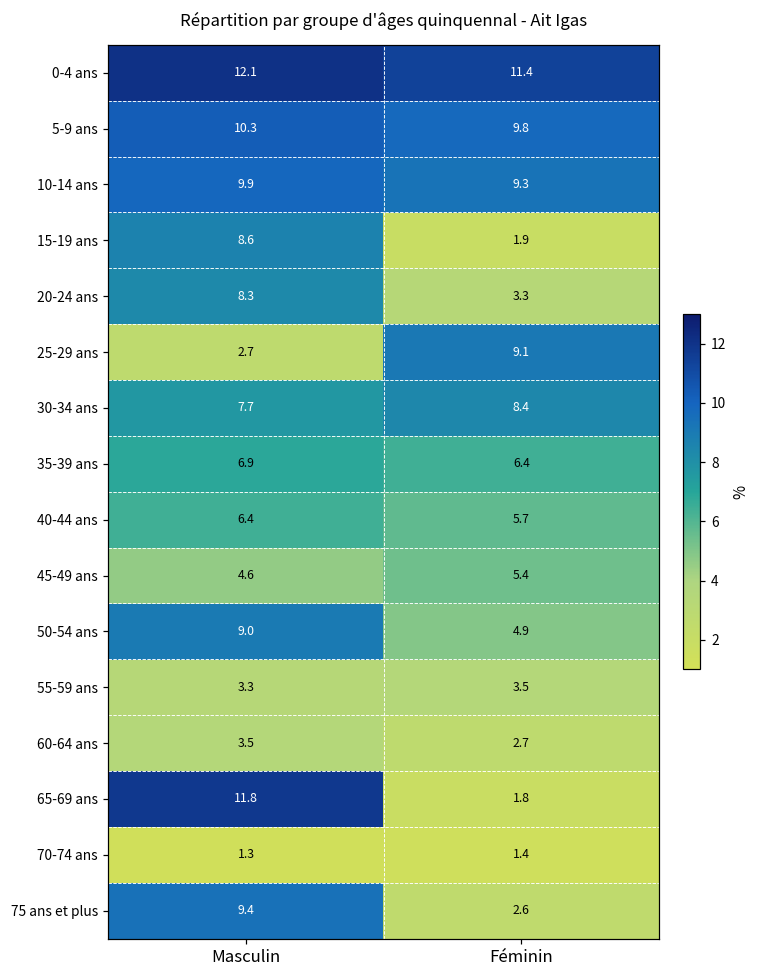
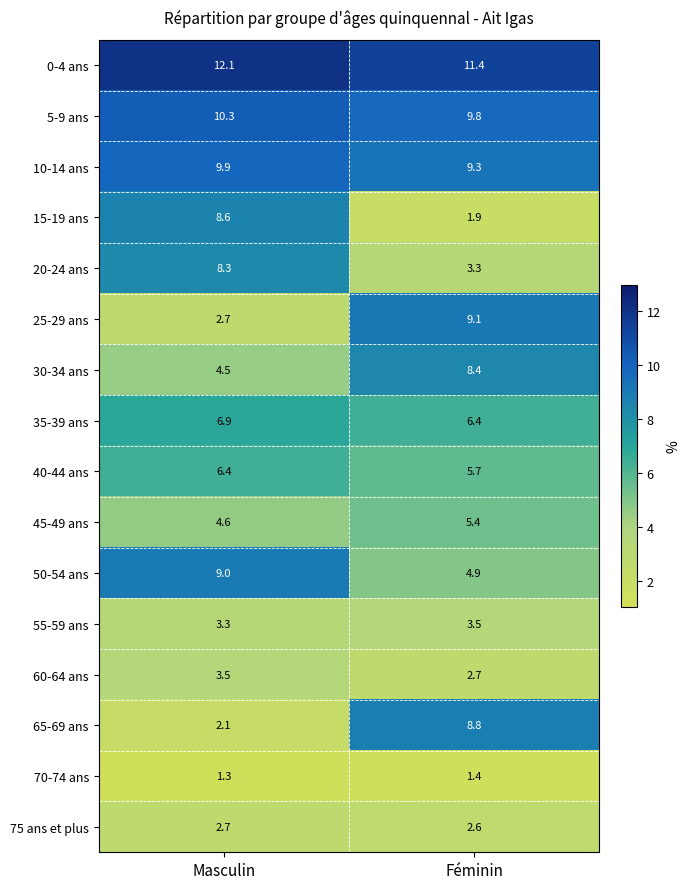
30-34 ans, Masculin: 7.7 -> 4.5
65-69 ans, Masculin: 11.8 -> 2.1
65-69 ans, Féminin: 1.8 -> 8.8
75 ans et plus, Masculin: 9.4 -> 2.7
